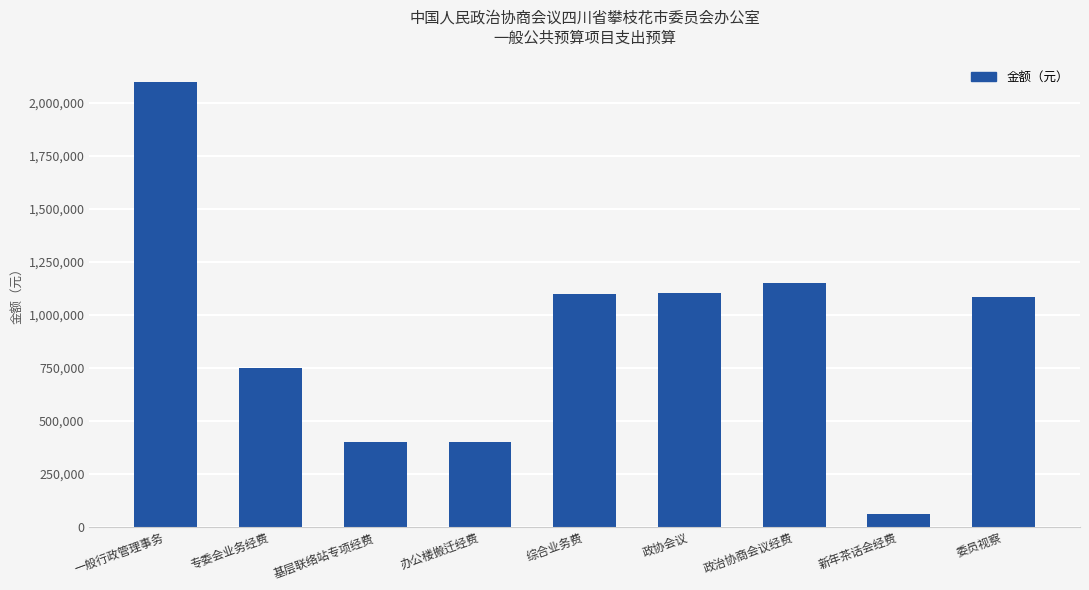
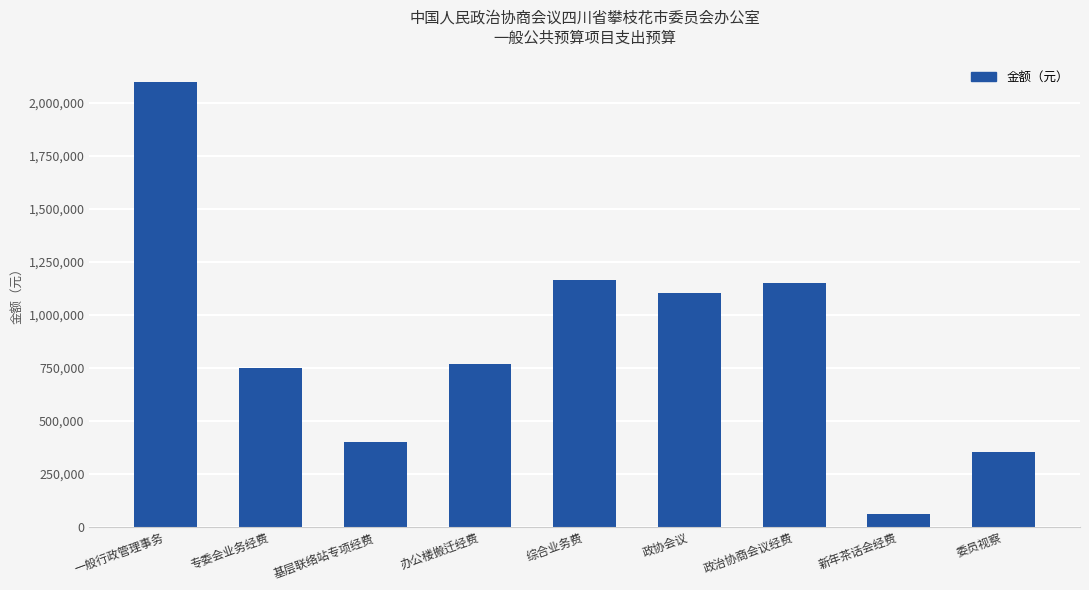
办公楼搬迁经费: 400,000 -> 770,000
综合业务费: 1,100,000 -> 1,160,000
委员视察: 1,080,000 -> 350,000
